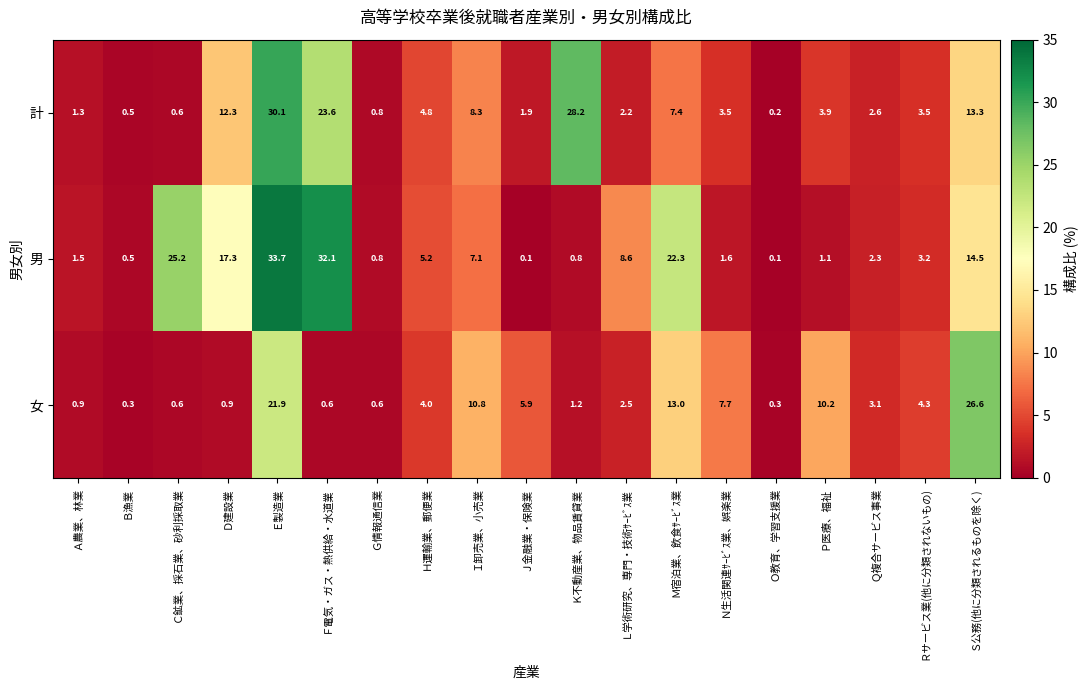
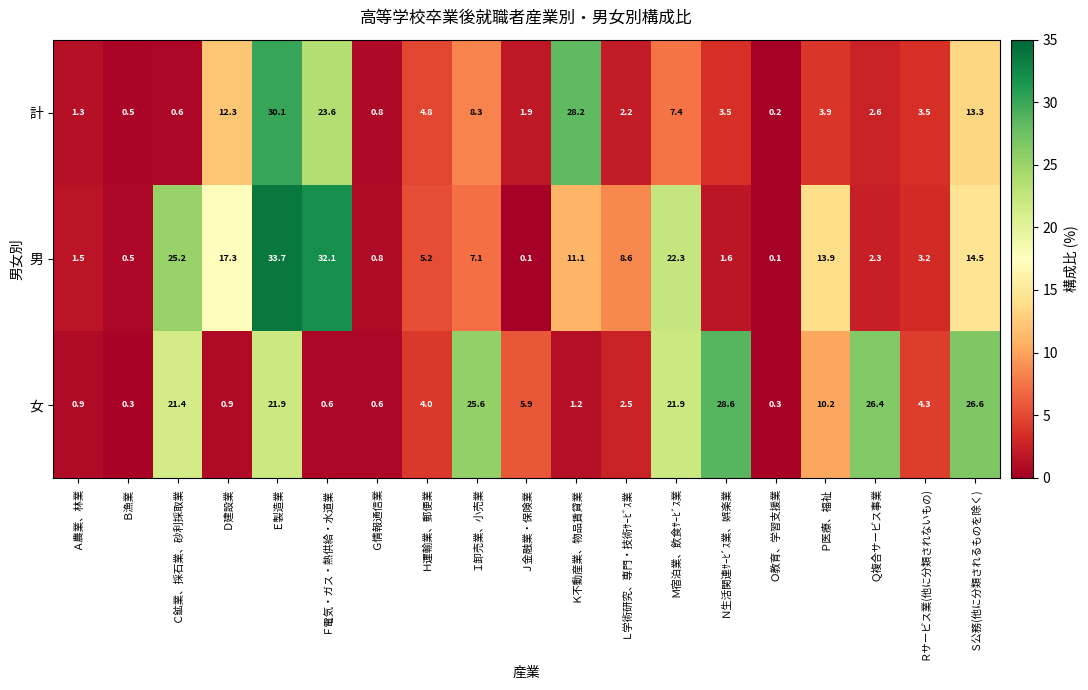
男, Ｋ不動産業、物品賃貸業: 0.8 -> 11.1
男, Ｐ医療、福祉: 1.1 -> 13.9
女, Ｃ鉱業、採石業、砂利採取業: 0.6 -> 21.4
女, Ｉ卸売業、小売業: 10.8 -> 25.6
女, Ｍ宿泊業、飲食ｻｰﾋﾞｽ業: 13.0 -> 21.9
女, Ｎ生活関連ｻｰﾋﾞｽ業、娯楽業: 7.7 -> 28.6
女, Ｑ複合サービス事業: 3.1 -> 26.4
